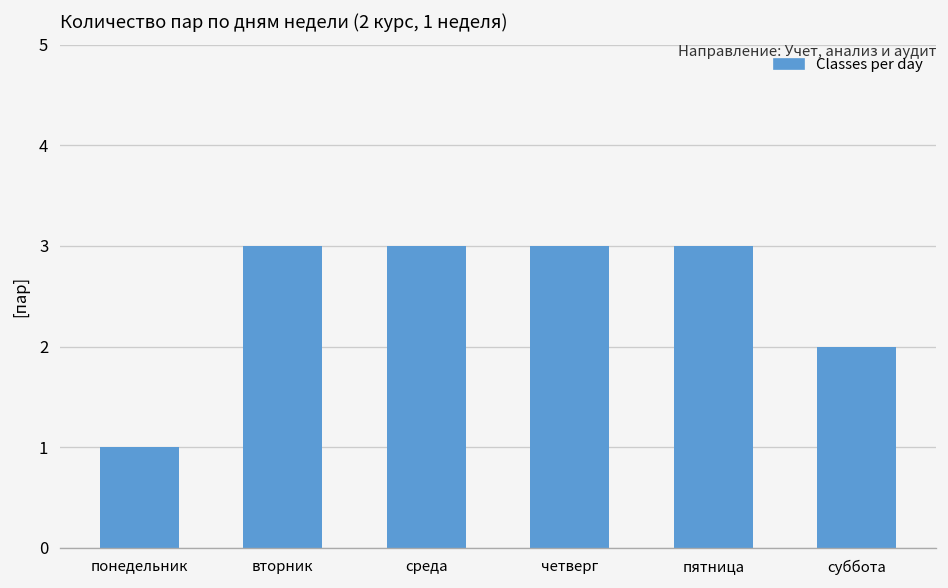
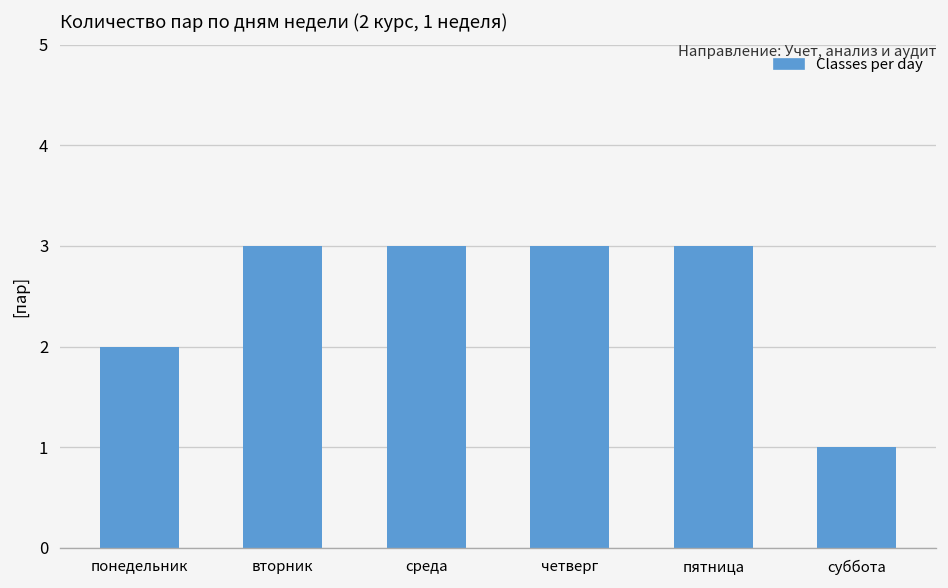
понедельник: 1 -> 2
суббота: 2 -> 1
